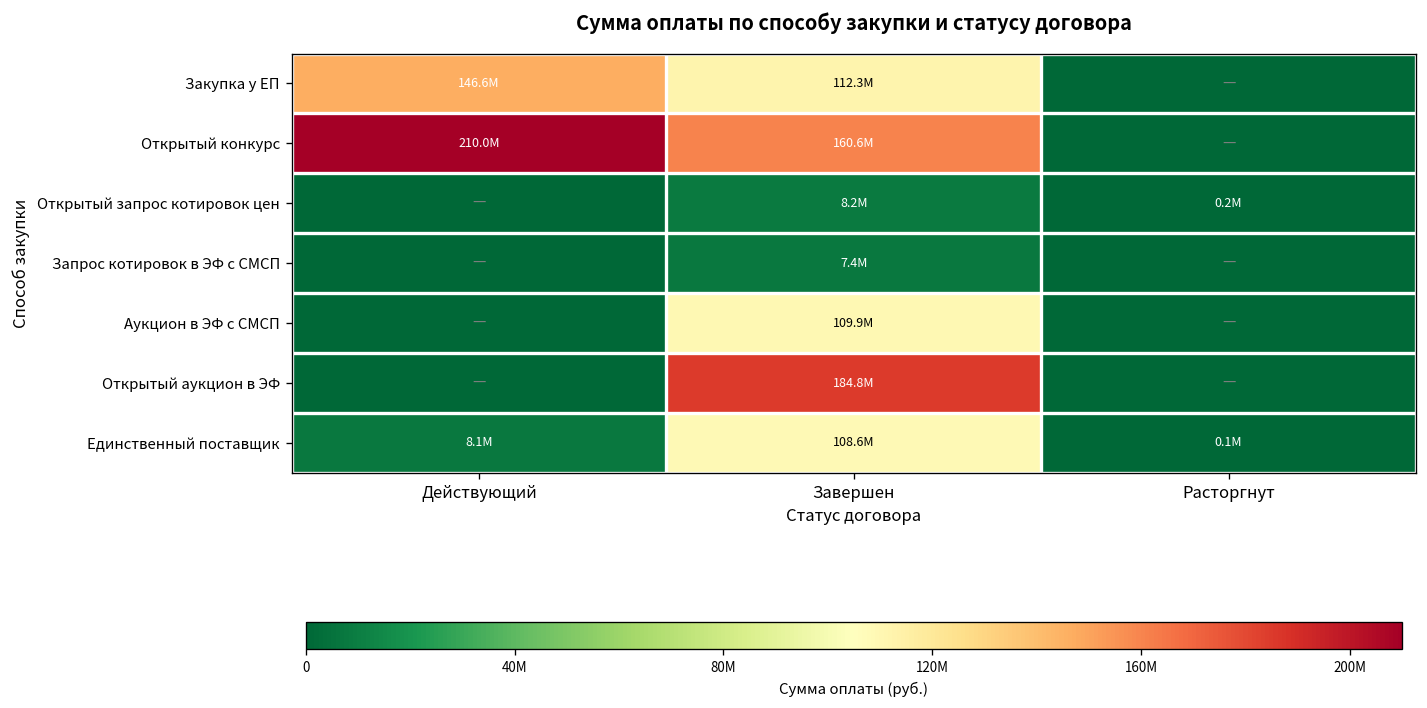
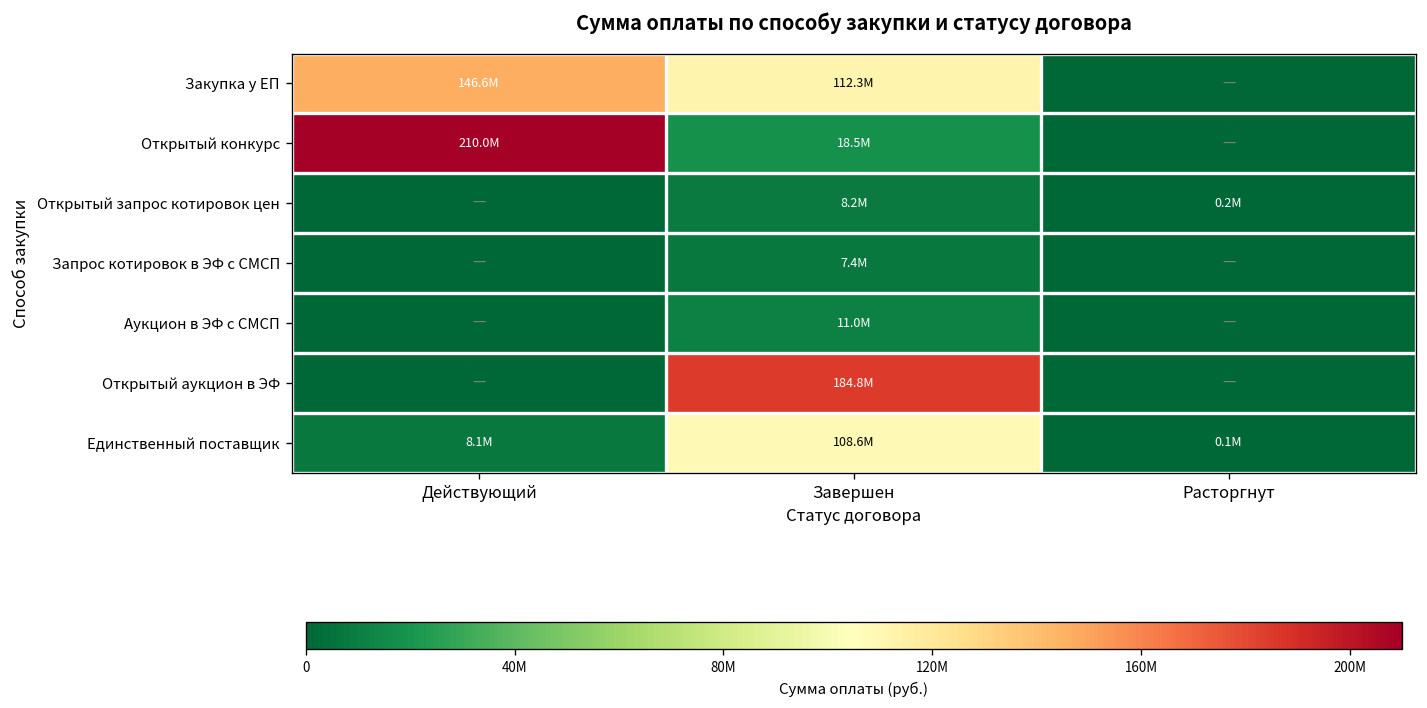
Открытый конкурс, Завершен: 160.6M -> 18.5M
Аукцион в ЭФ с СМСП, Завершен: 109.9M -> 11.0M
